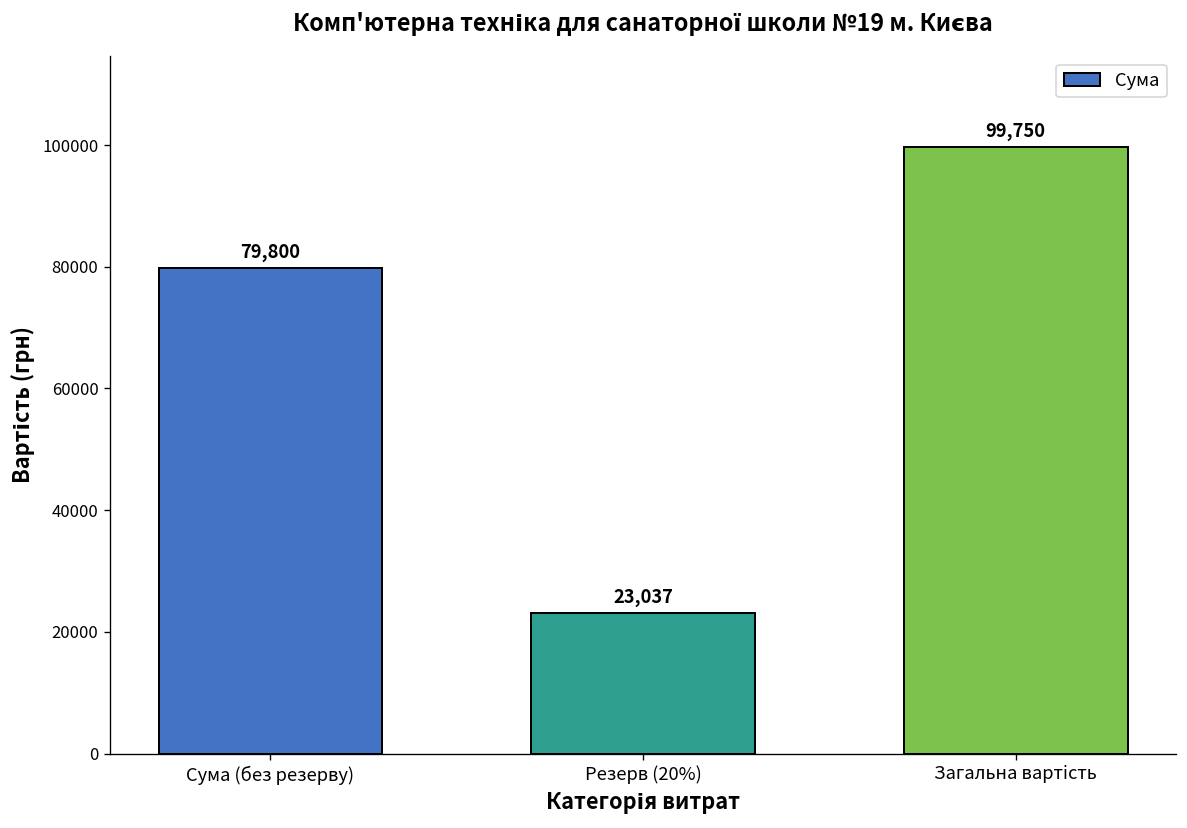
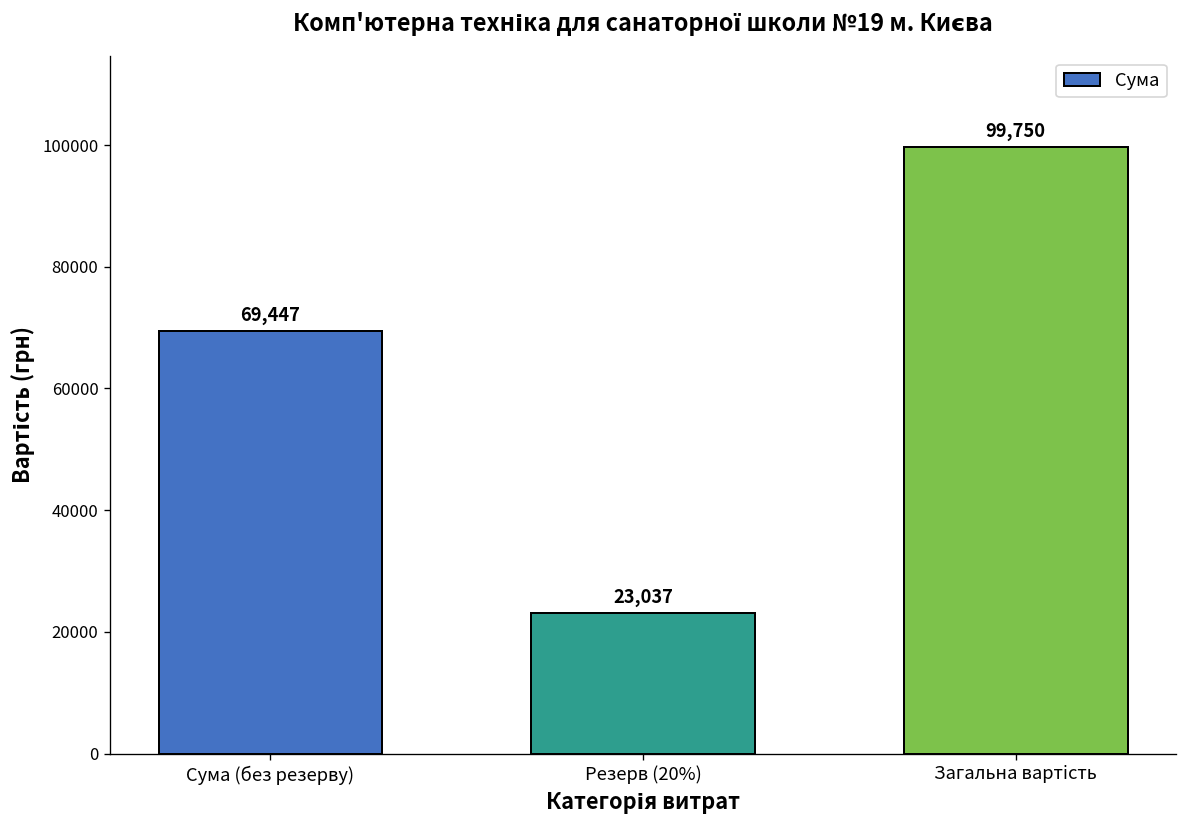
Сума (без резерву): 79,800 -> 69,447
